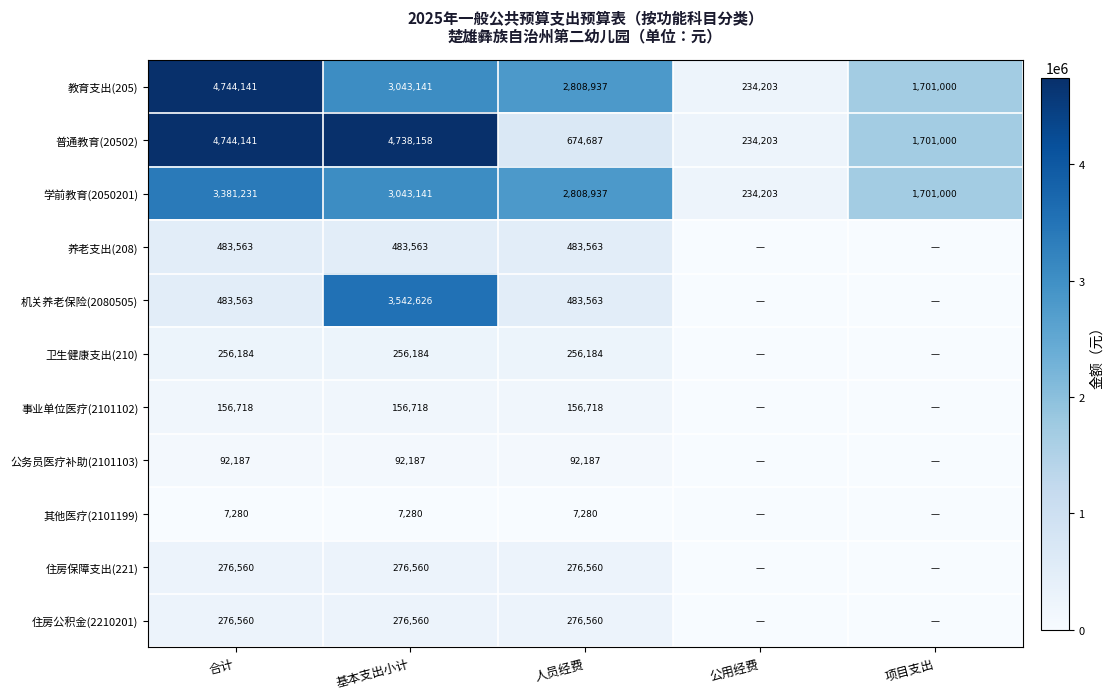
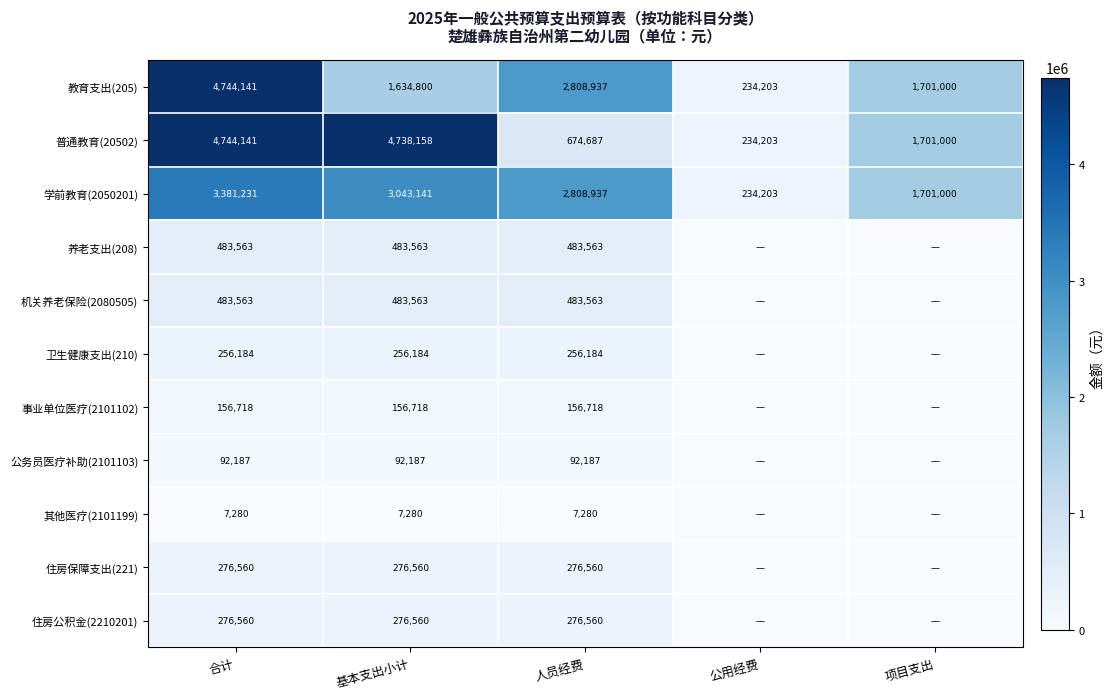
教育支出(205), 基本支出小计: 3,043,141 -> 1,634,800
机关养老保险(2080505), 基本支出小计: 3,542,626 -> 483,563
